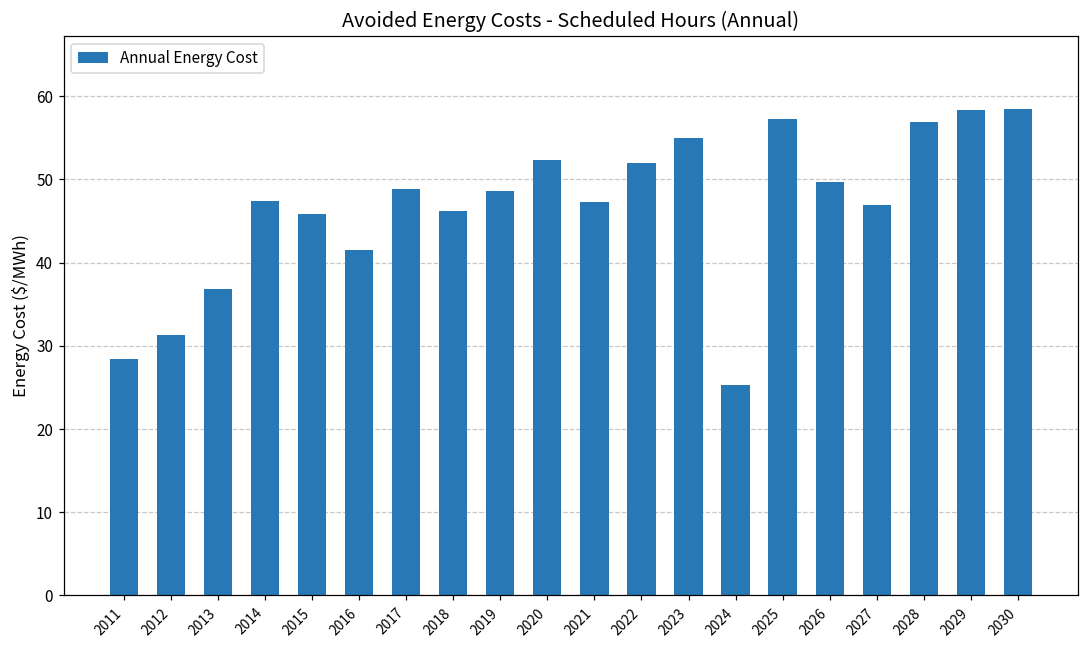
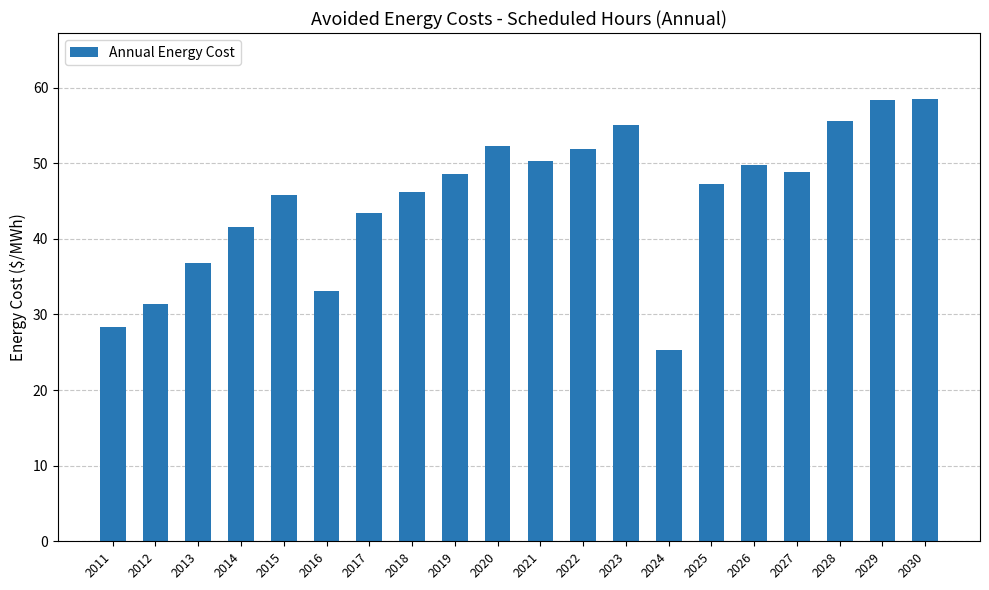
2014: 47 -> 42
2016: 42 -> 33
2017: 49 -> 43
2021: 47 -> 50
2025: 57 -> 47
2027: 47 -> 49
2028: 57 -> 56
